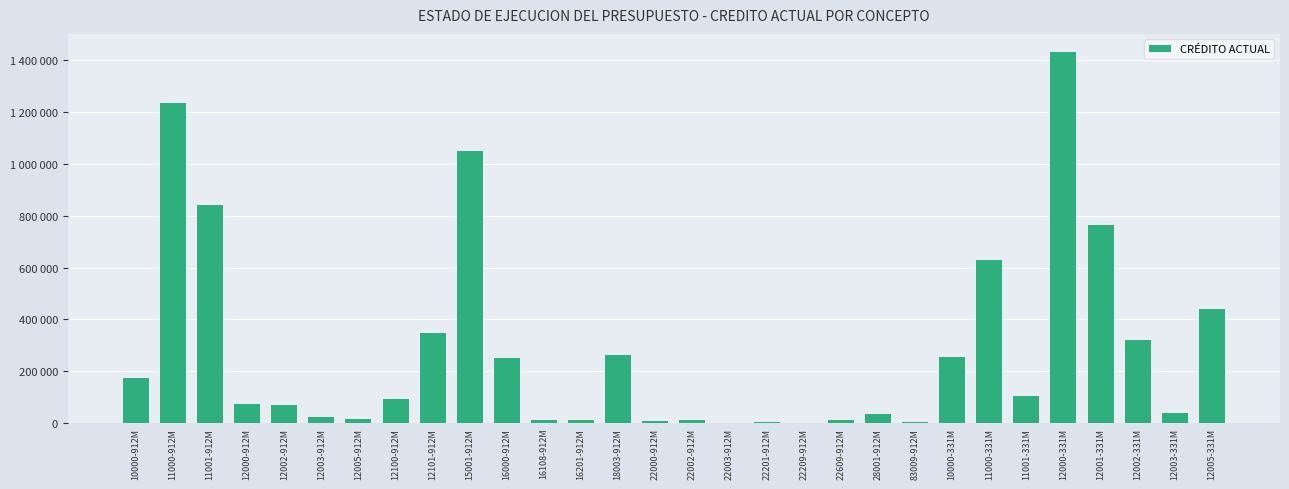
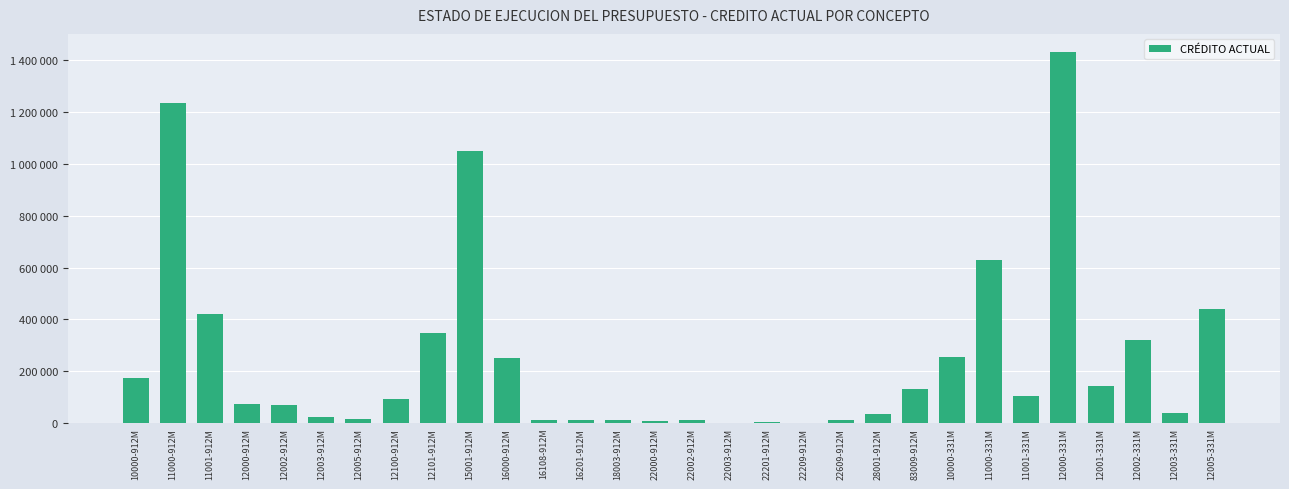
11001-912M: 840000 -> 420000
18003-912M: 260000 -> 10000
83009-912M: 0 -> 130000
12001-331M: 760000 -> 140000
